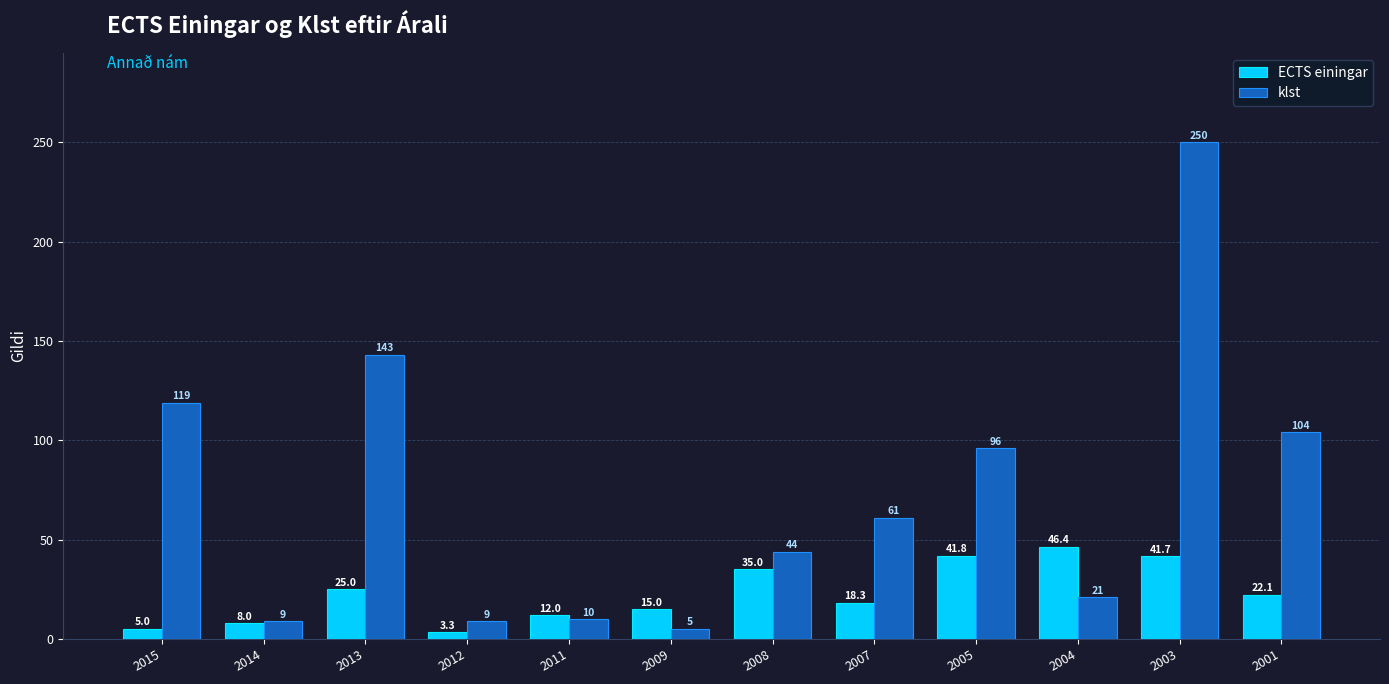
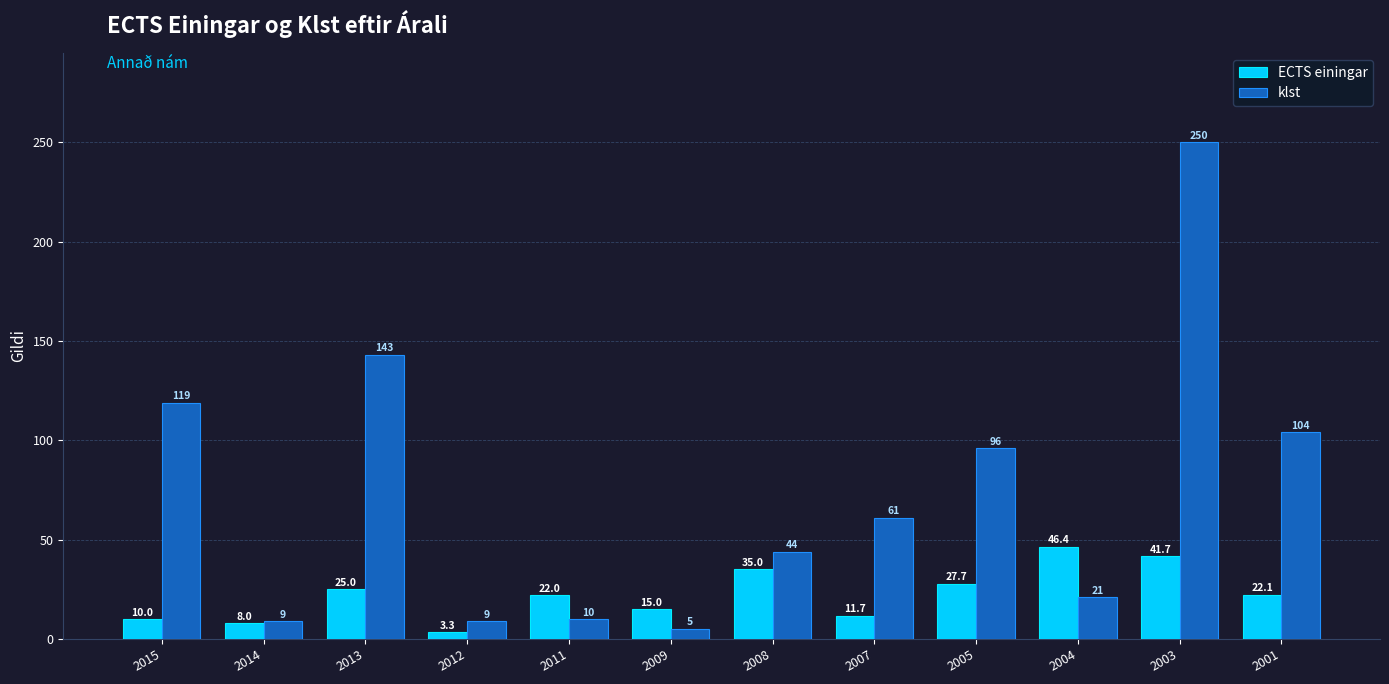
ECTS einingar, 2015: 5.0 -> 10.0
ECTS einingar, 2011: 12.0 -> 22.0
ECTS einingar, 2007: 18.3 -> 11.7
ECTS einingar, 2005: 41.8 -> 27.7
